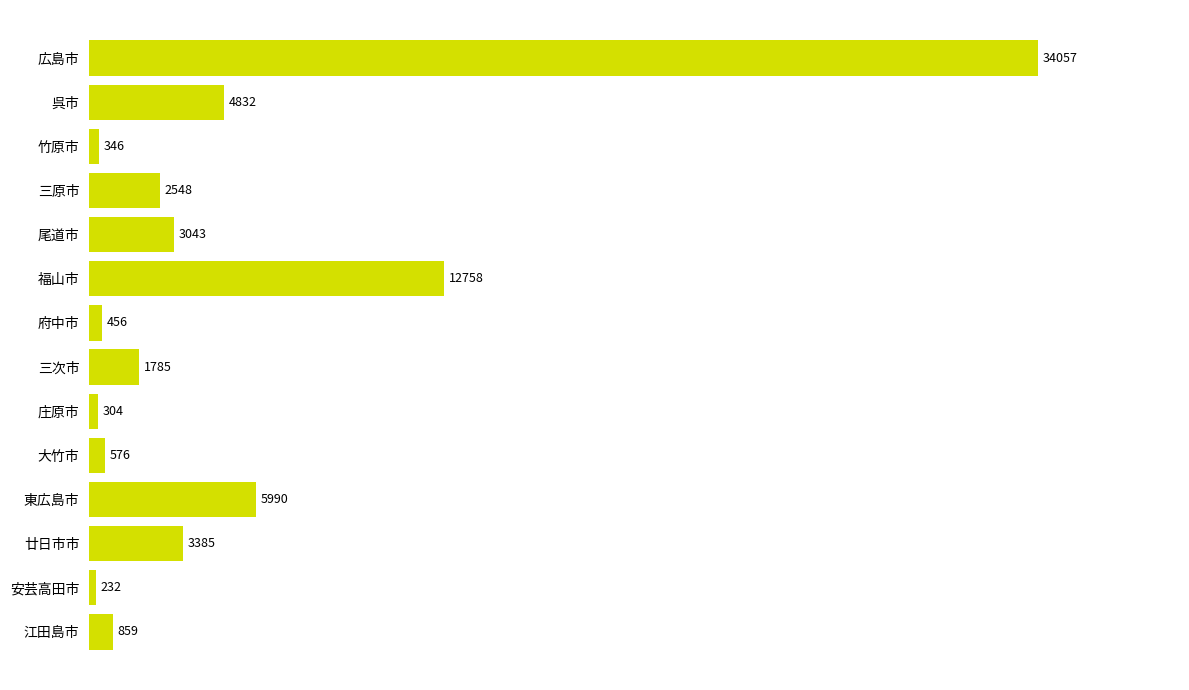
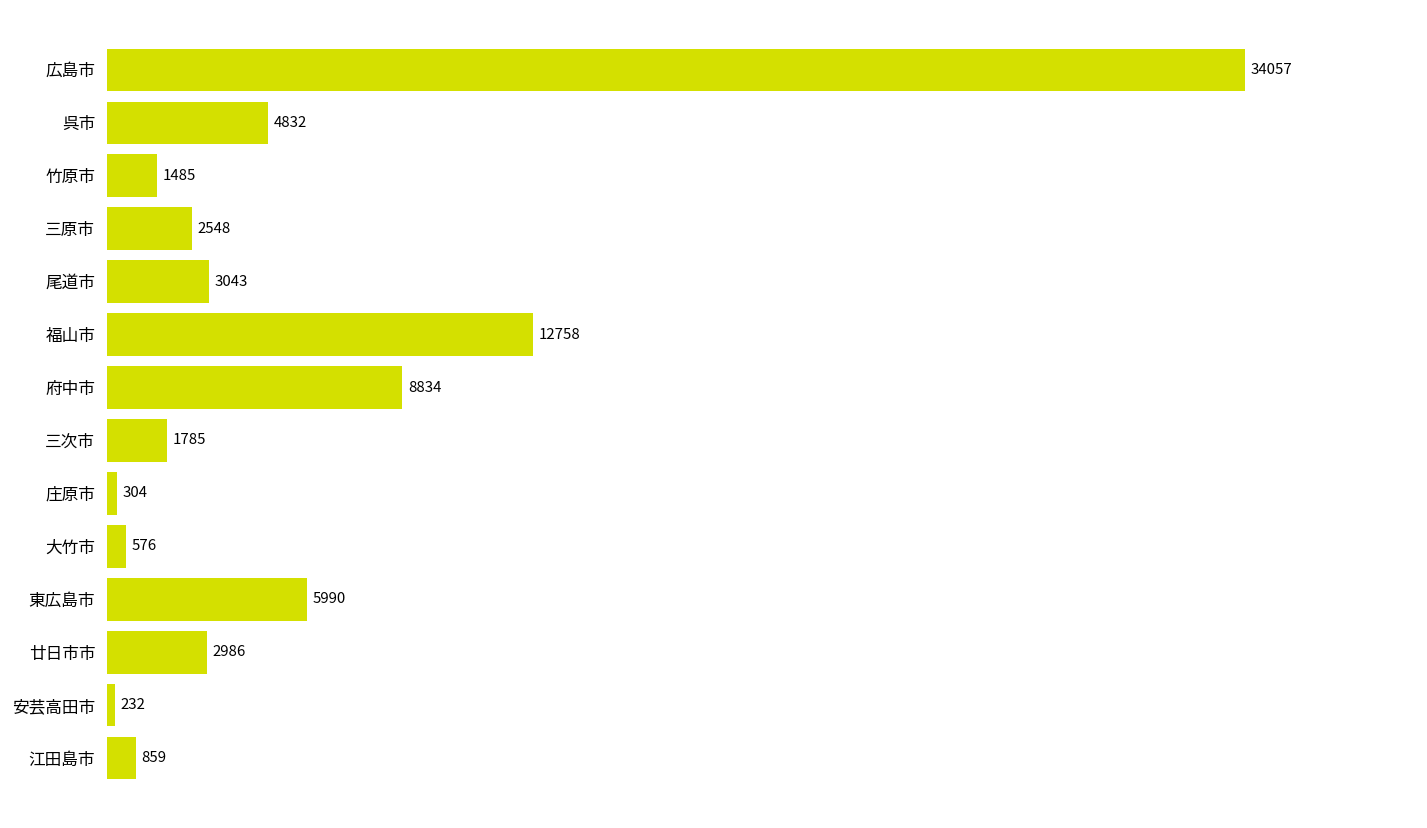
竹原市: 346 -> 1485
府中市: 456 -> 8834
廿日市市: 3385 -> 2986
